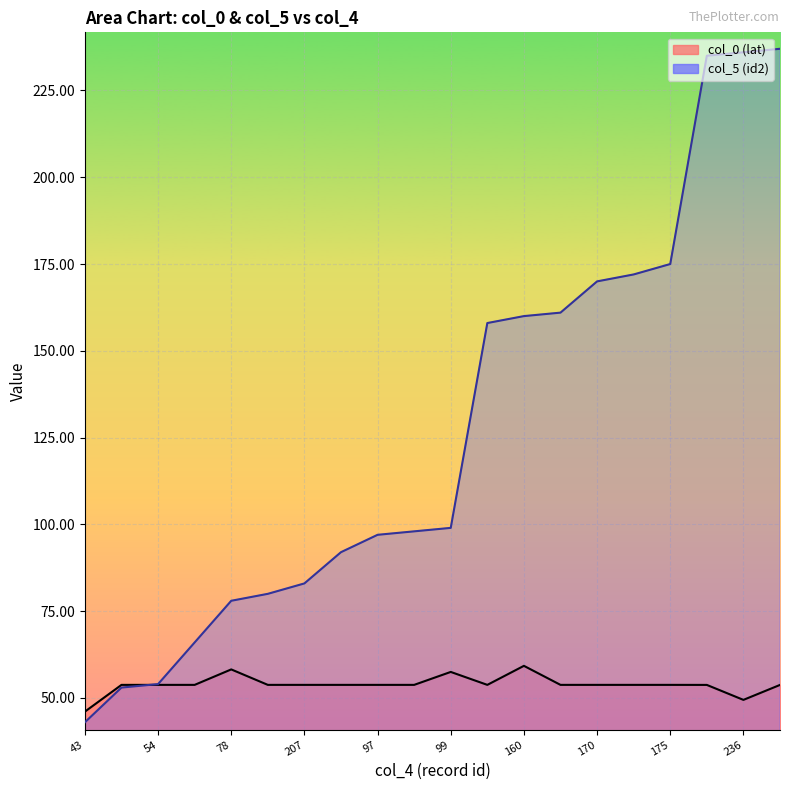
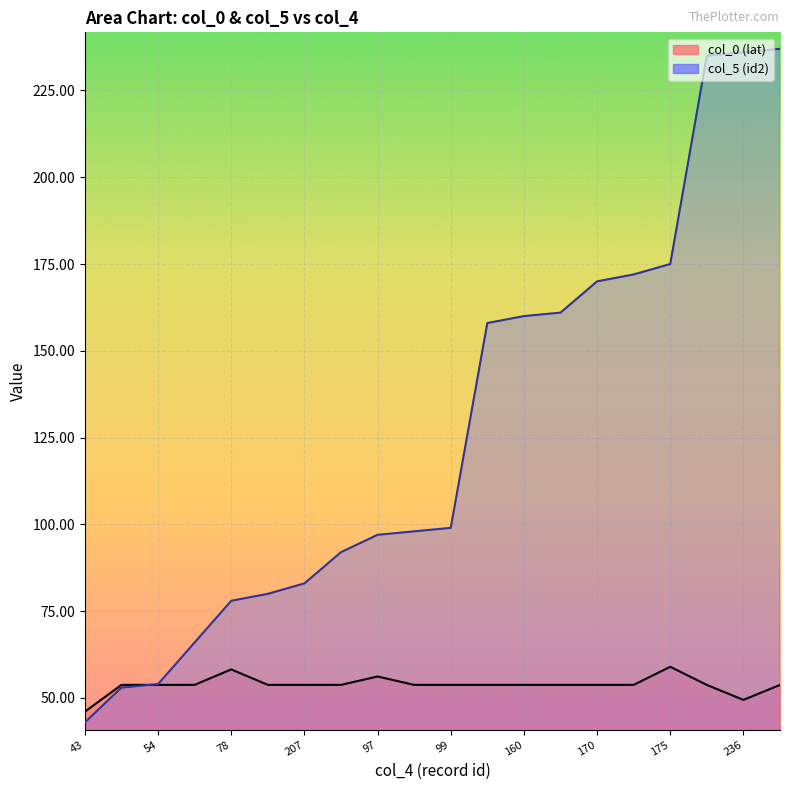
col_0 (lat), 97: 54 -> 56
col_0 (lat), 99: 58 -> 54
col_0 (lat), 160: 59 -> 54
col_0 (lat), 175: 54 -> 59
